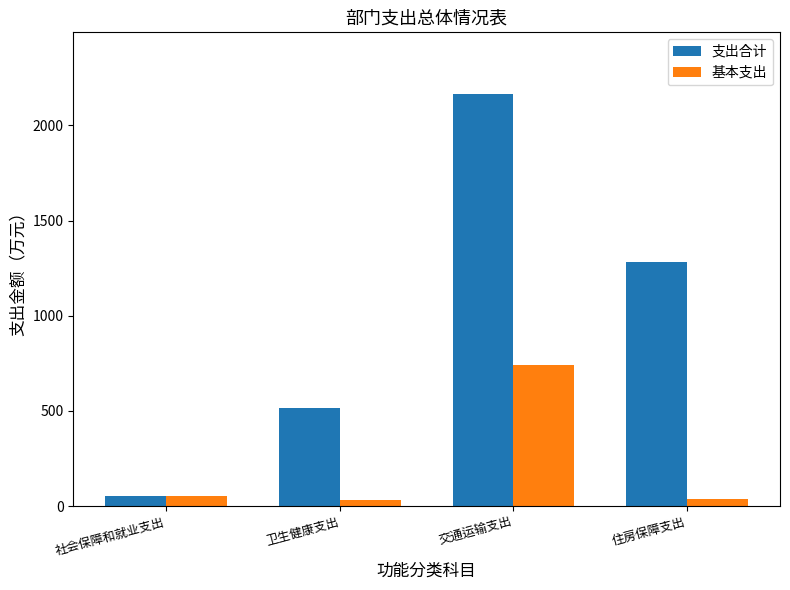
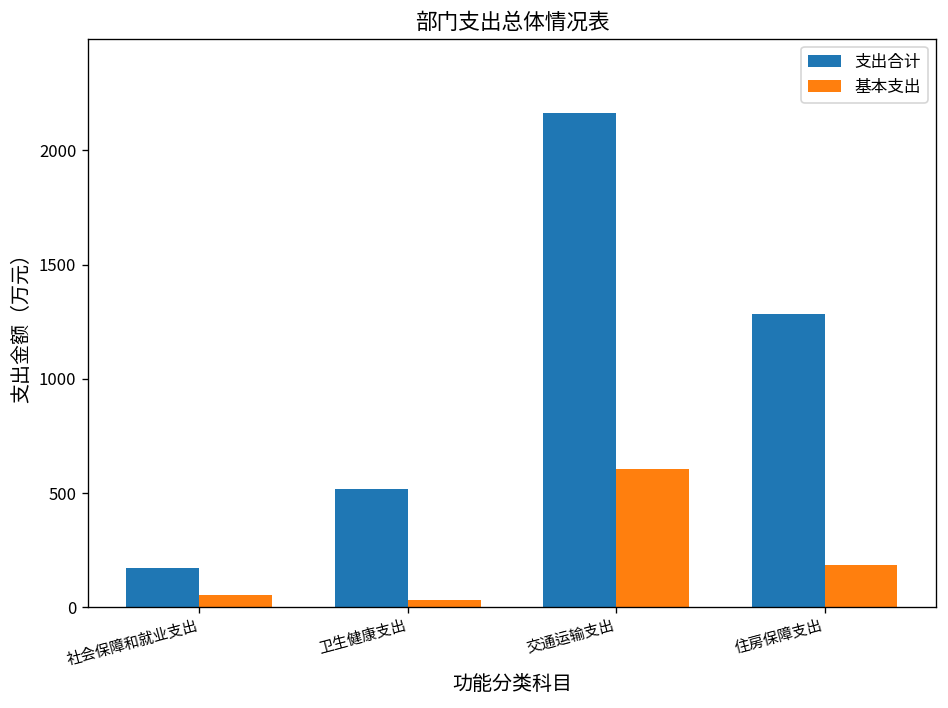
支出合计, 社会保障和就业支出: 50 -> 170
基本支出, 交通运输支出: 740 -> 610
基本支出, 住房保障支出: 40 -> 190
